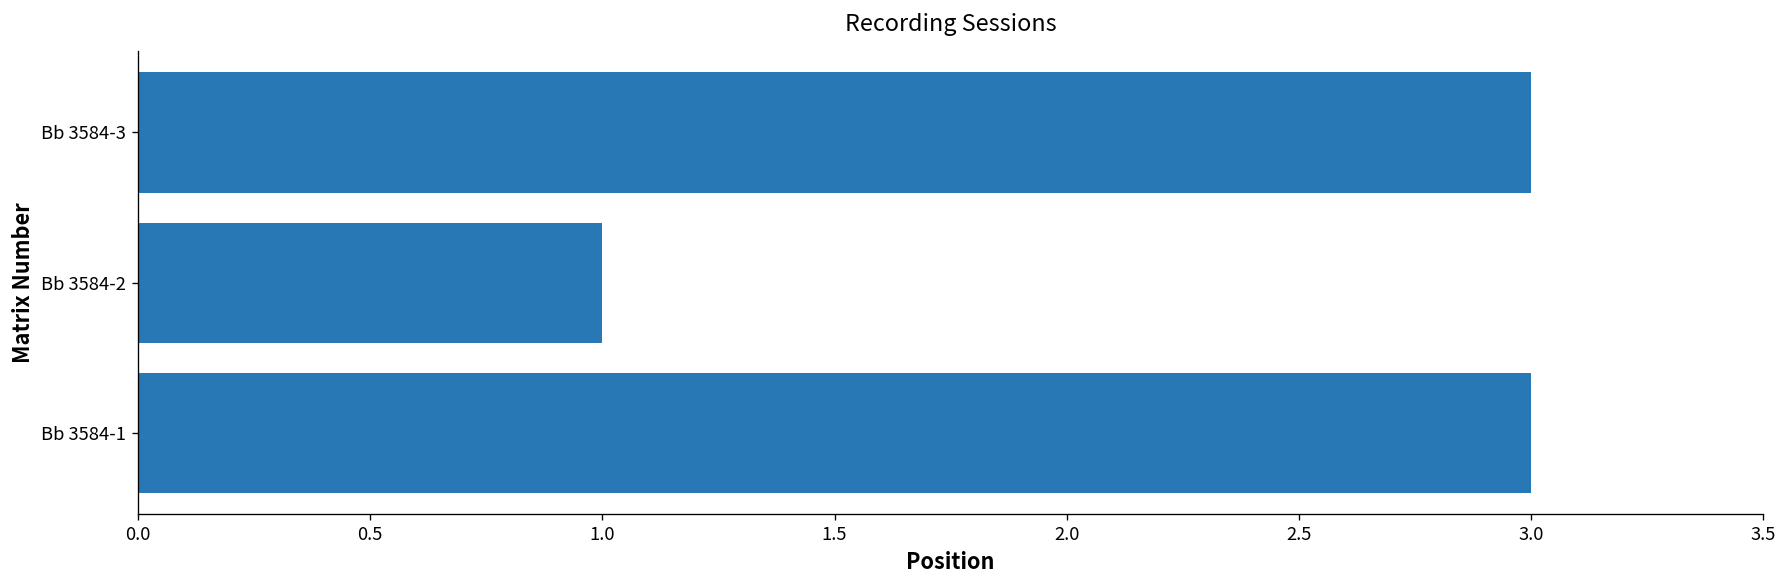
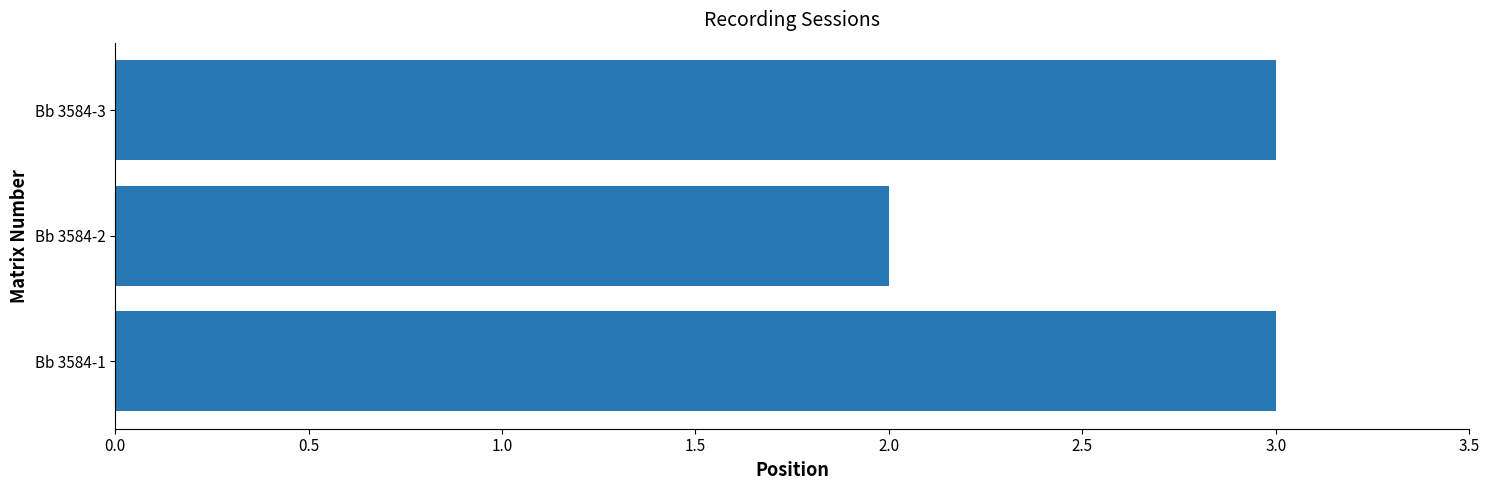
Bb 3584-2: 1 -> 2
